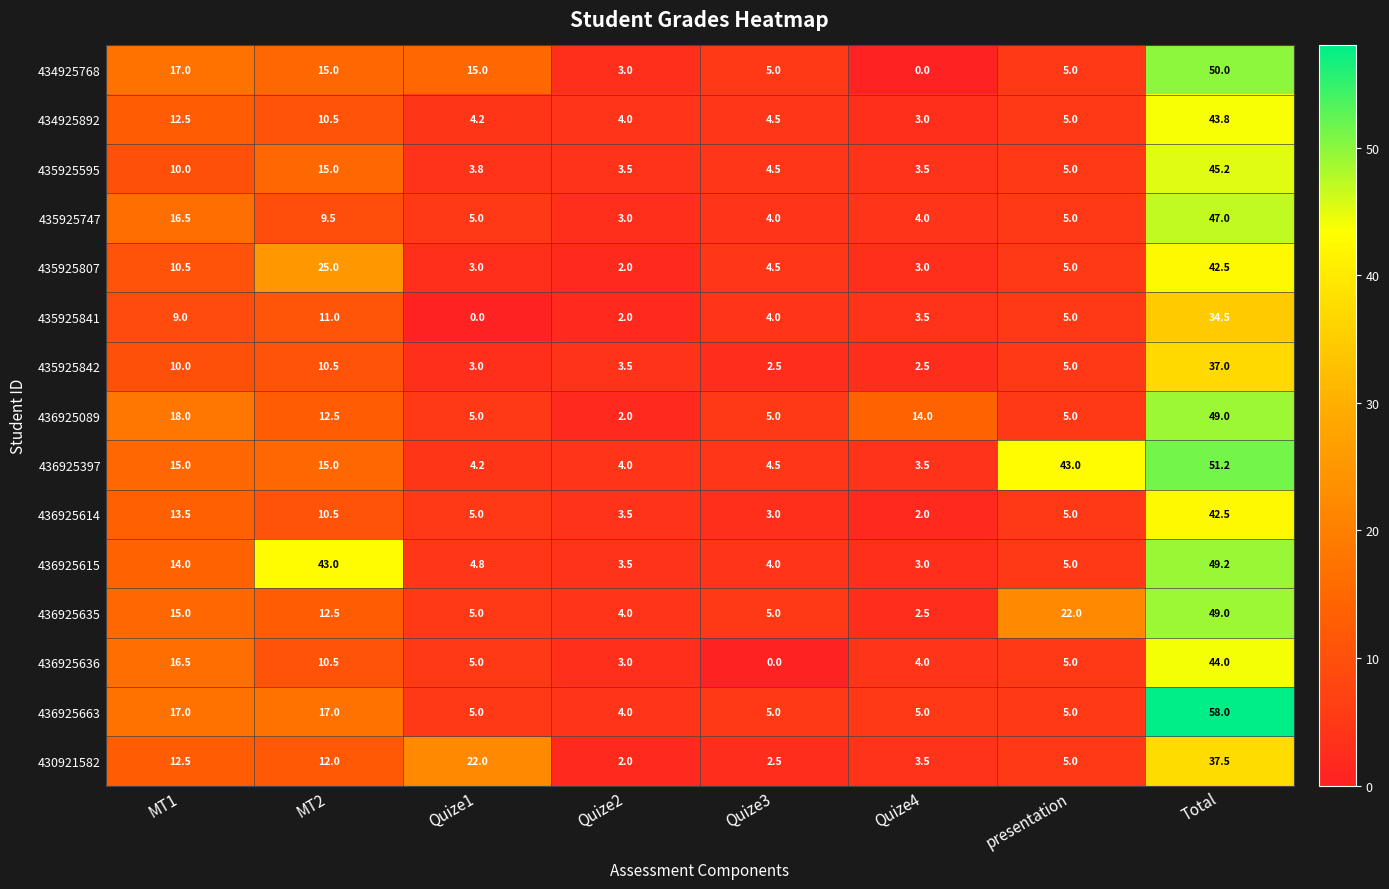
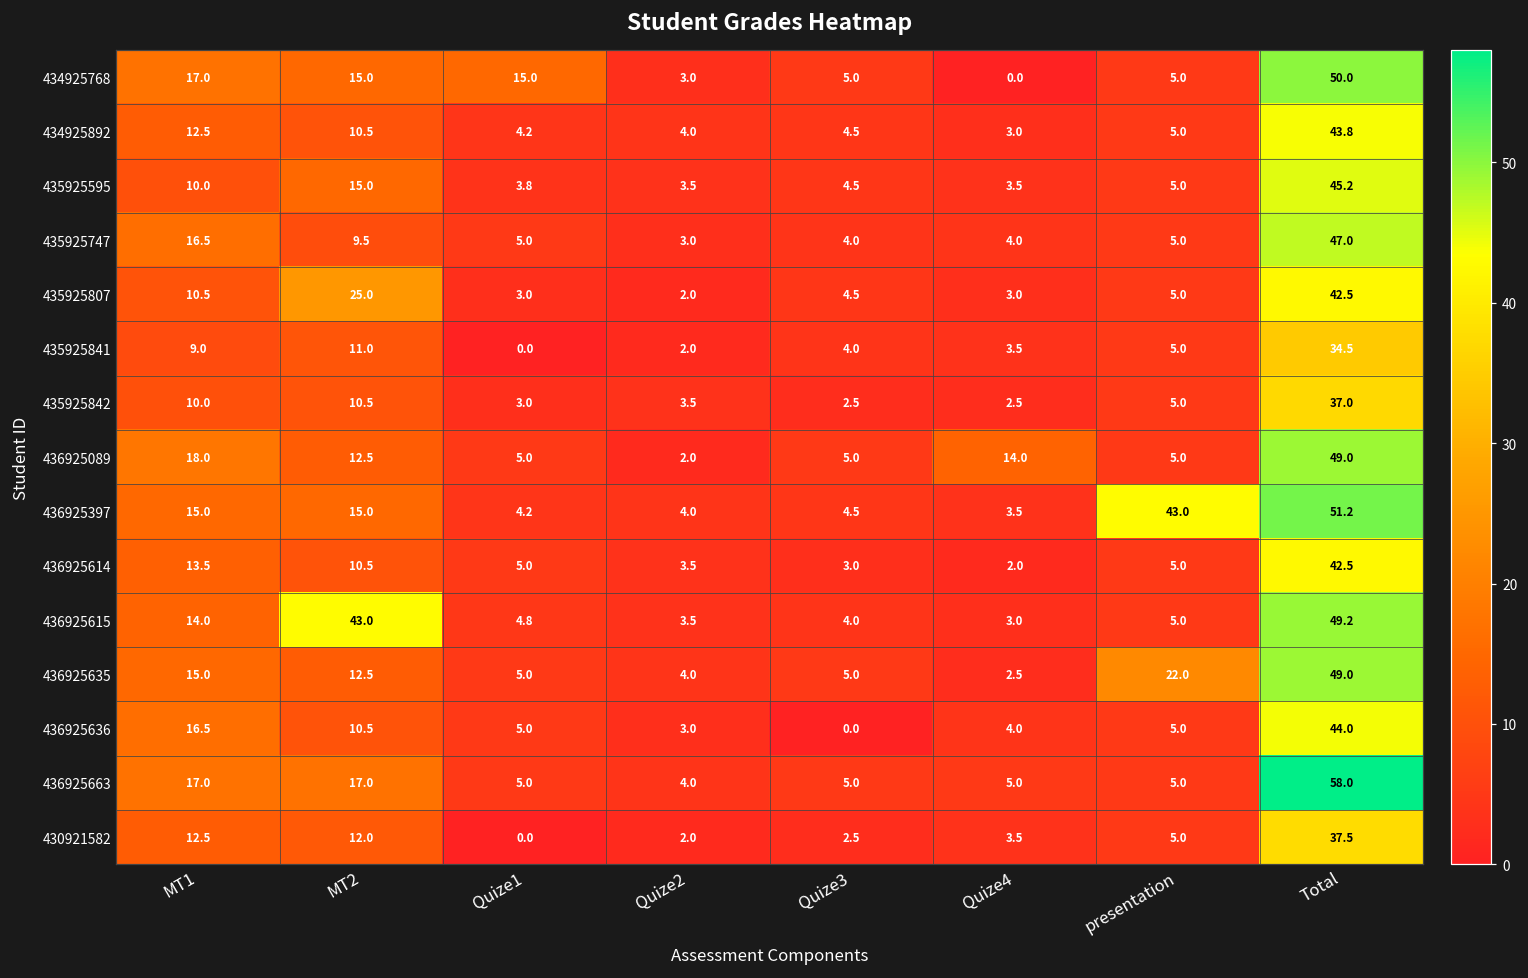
430921582, Quize1: 22.0 -> 0.0
